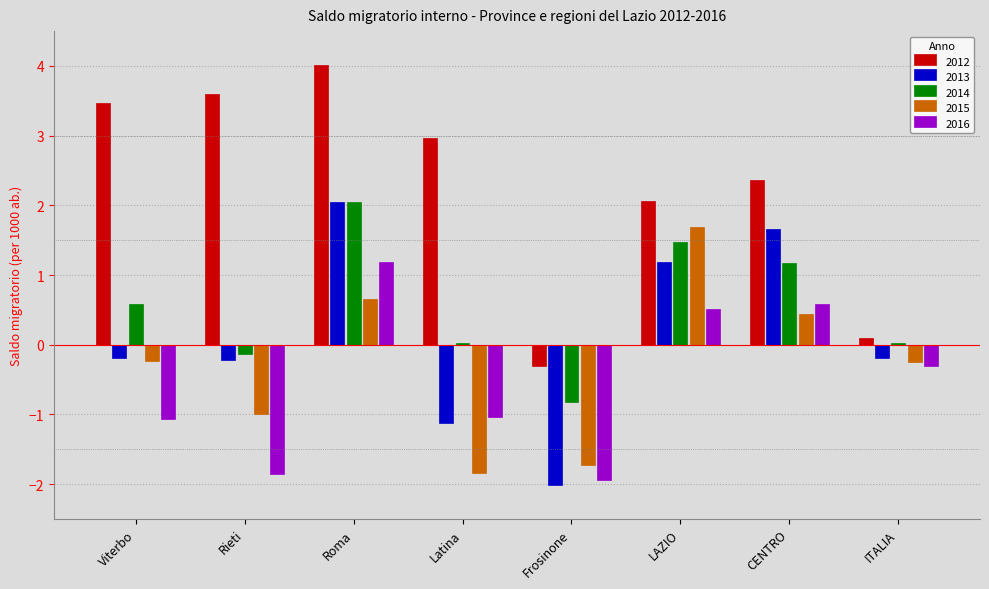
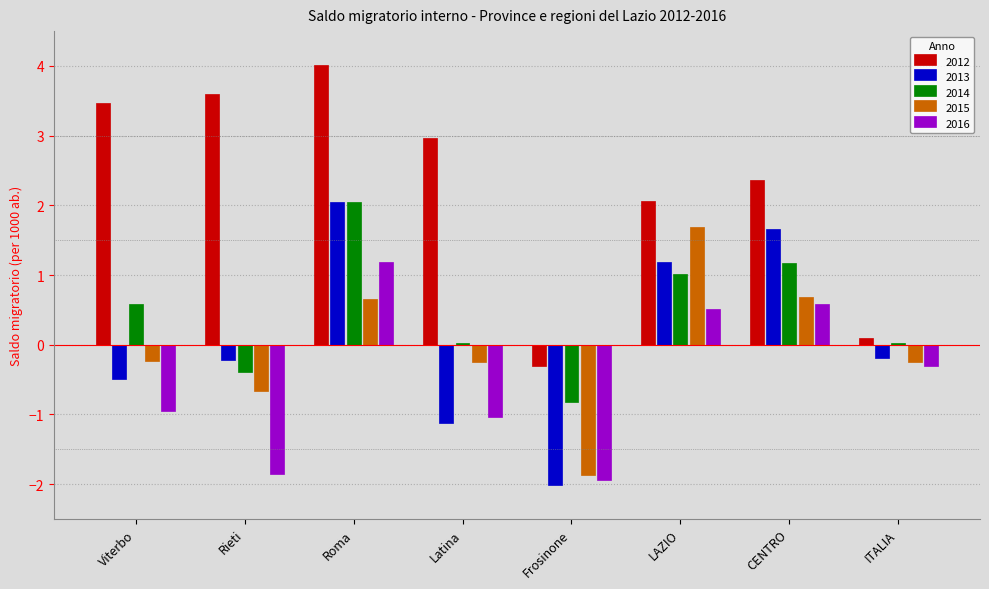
2013, Viterbo: -0.2 -> -0.5
2016, Viterbo: -1.1 -> -0.9
2014, Rieti: -0.1 -> -0.4
2015, Rieti: -1.0 -> -0.7
2015, Latina: -1.8 -> -0.2
2015, Frosinone: -1.7 -> -1.9
2014, LAZIO: 1.5 -> 1.0
2015, CENTRO: 0.4 -> 0.7
